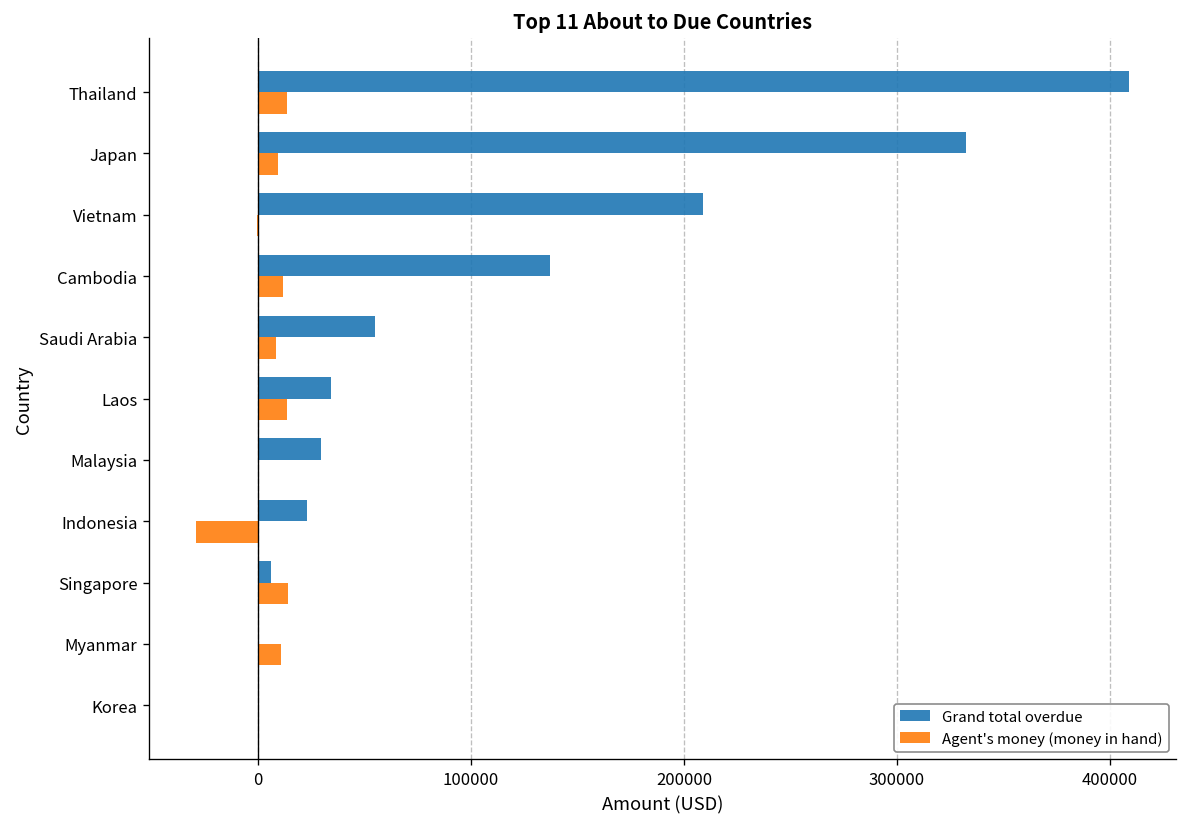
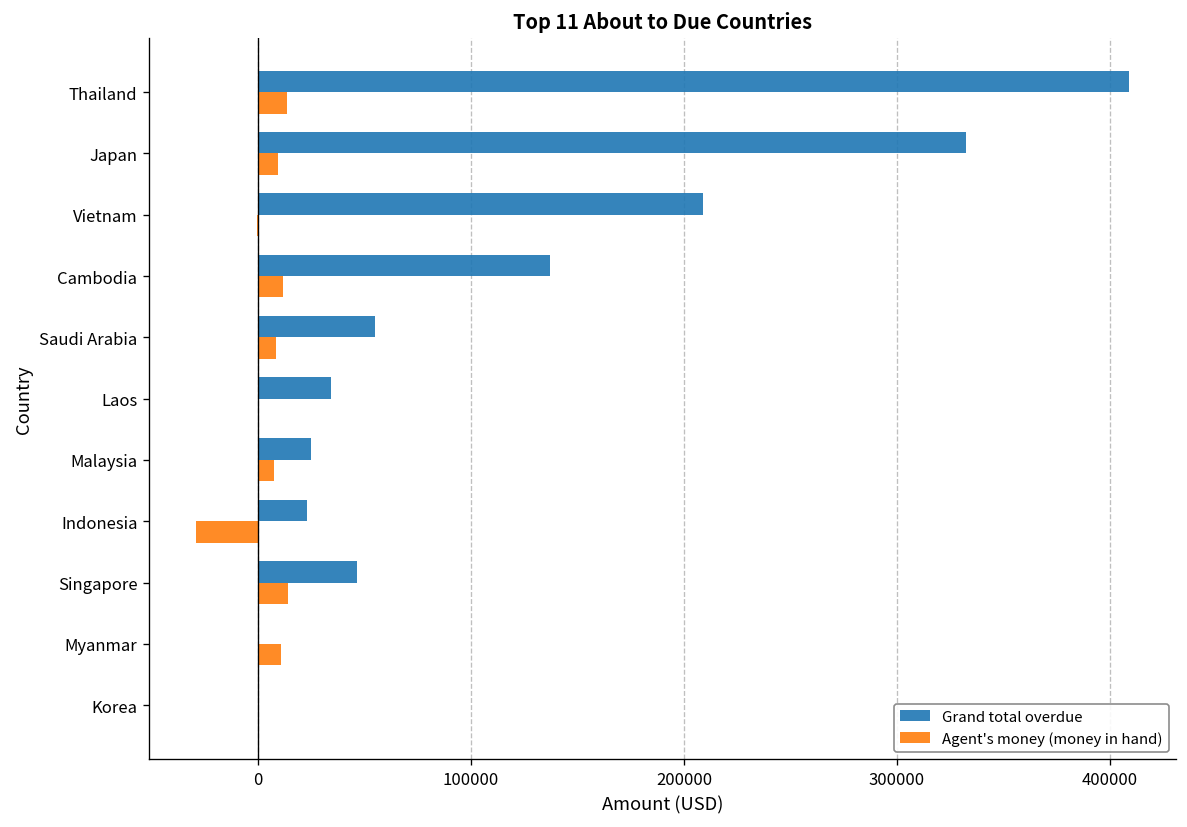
Agent's money (money in hand), Laos: 14000 -> 0
Grand total overdue, Malaysia: 30000 -> 25000
Agent's money (money in hand), Malaysia: 0 -> 7000
Grand total overdue, Singapore: 6000 -> 47000
